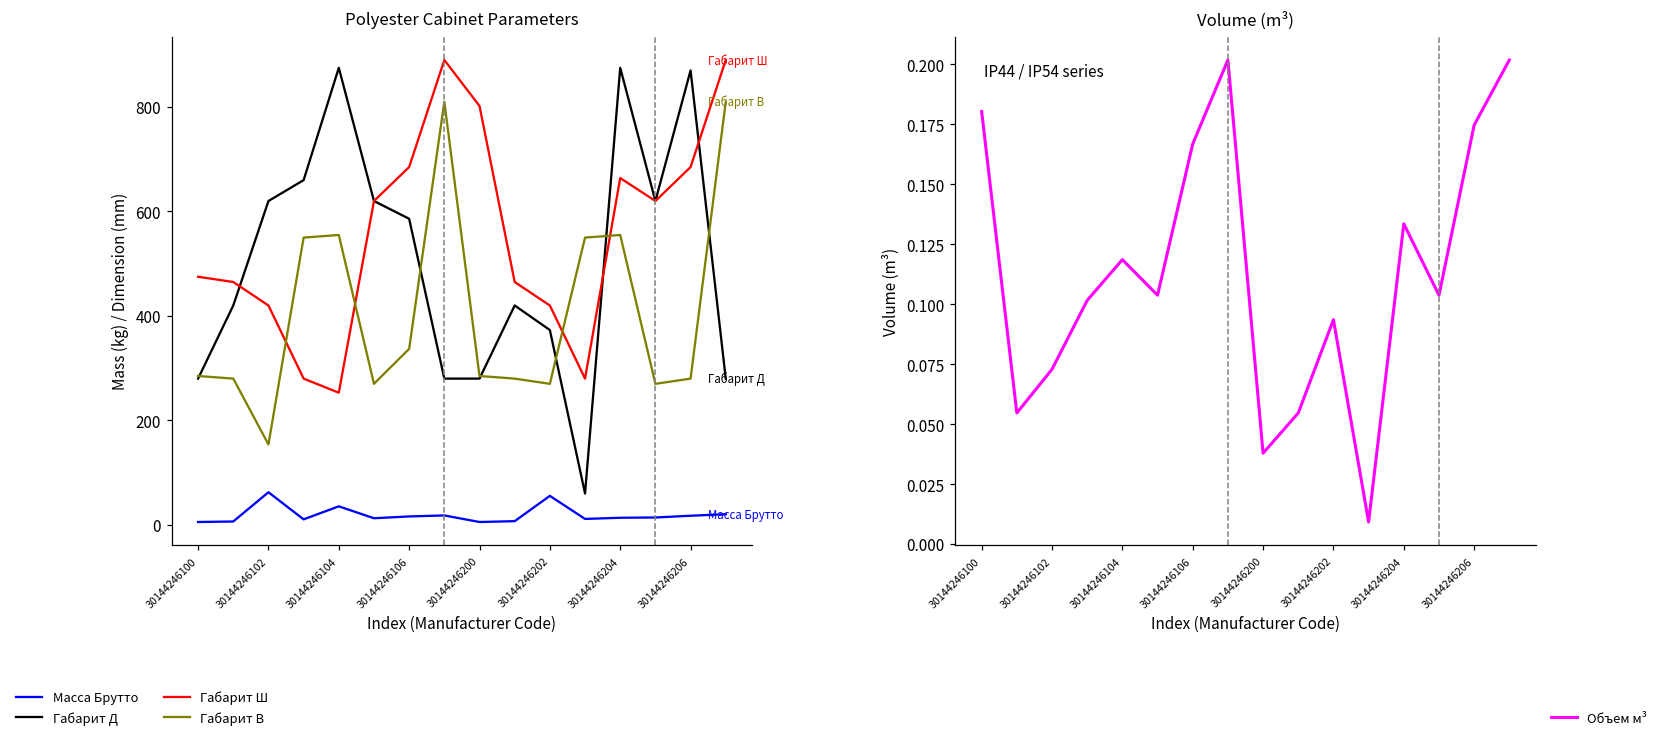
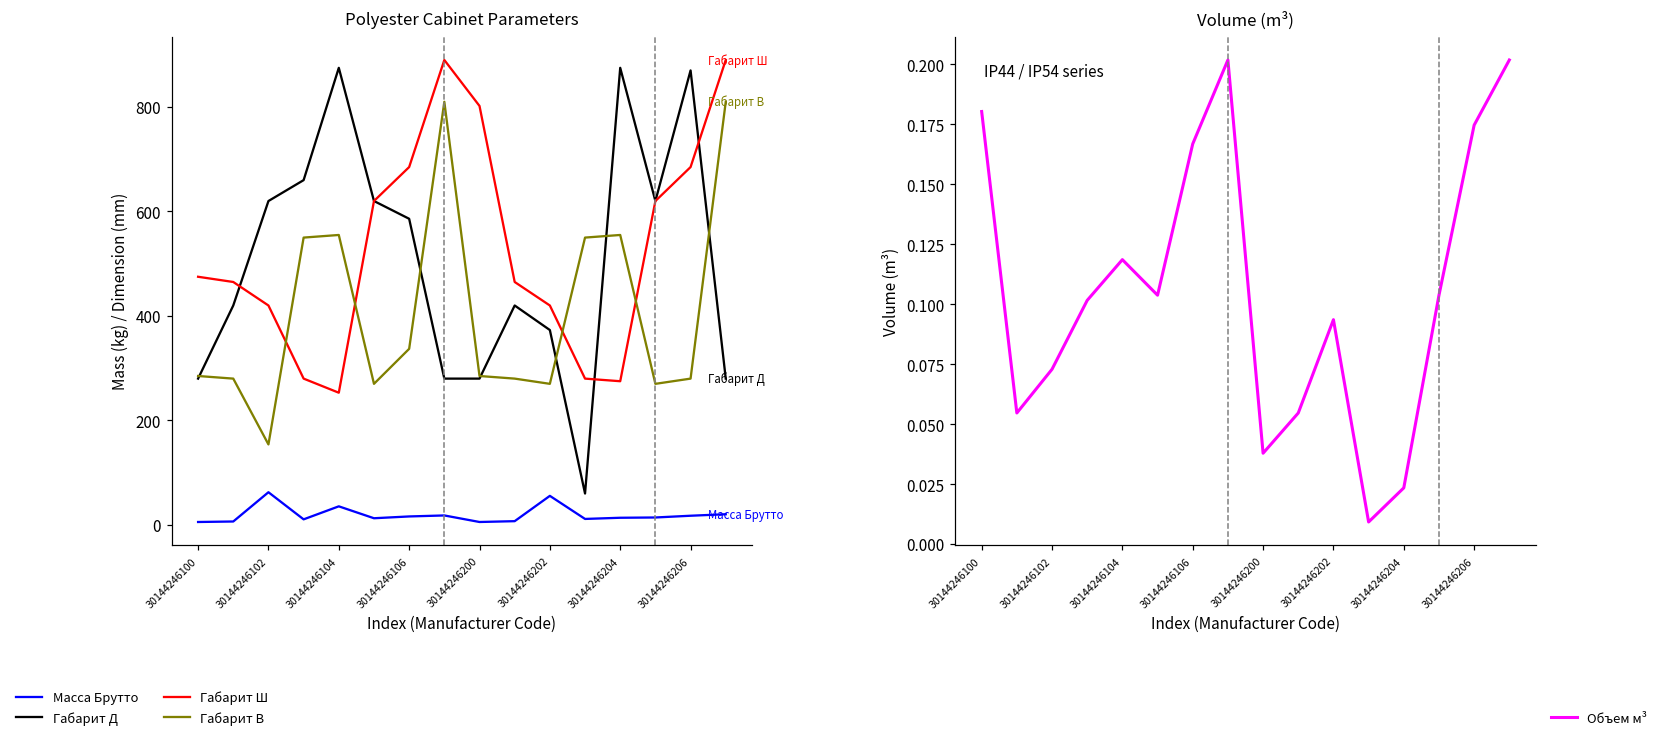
Polyester Cabinet Parameters, Габарит Ш, 30144246204: 660 -> 280
Volume (m³), 30144246204: 0.134 -> 0.023
